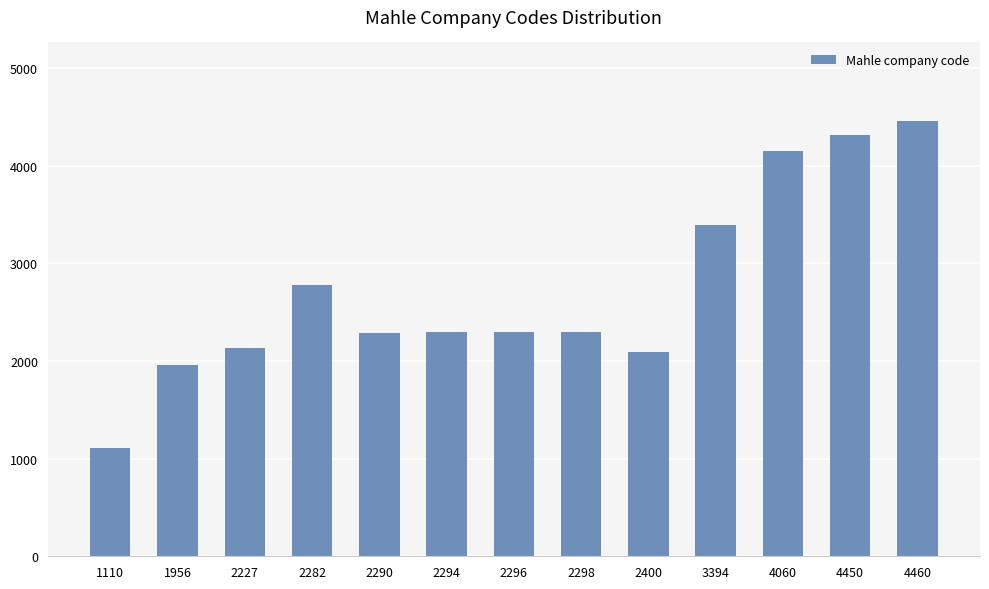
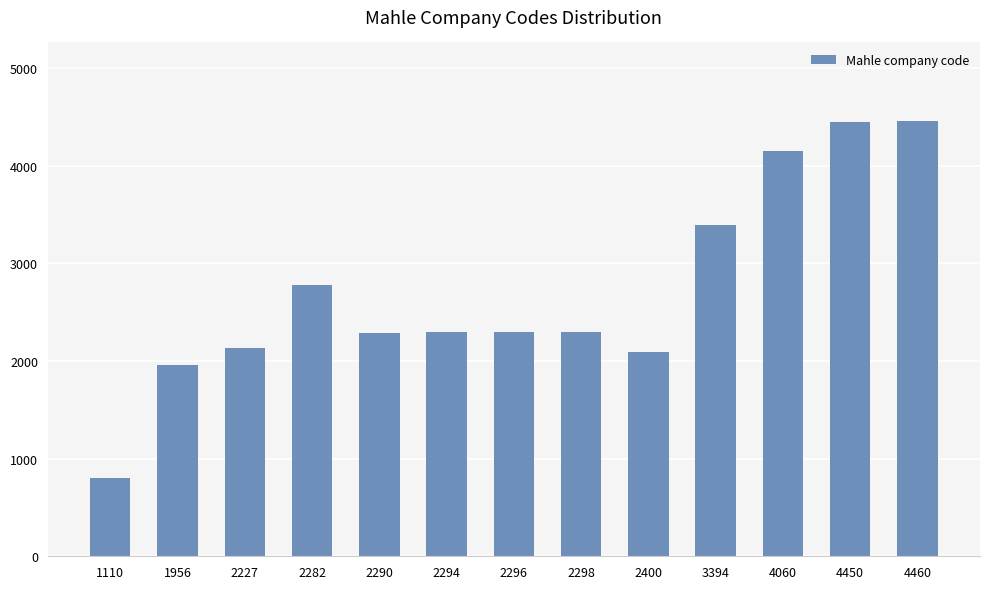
1110: 1100 -> 800
4450: 4300 -> 4500
